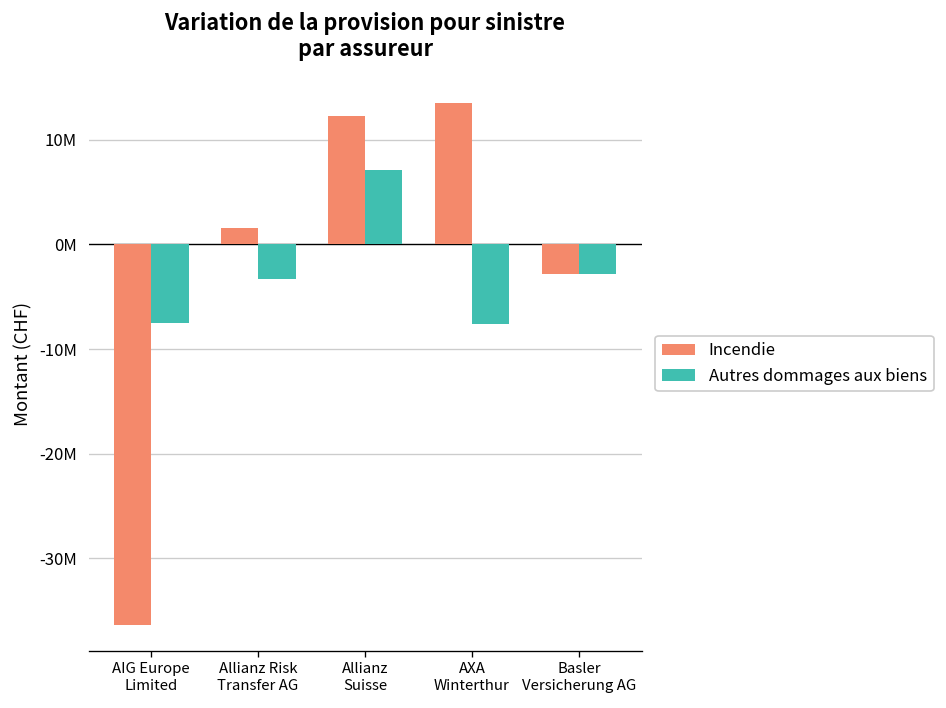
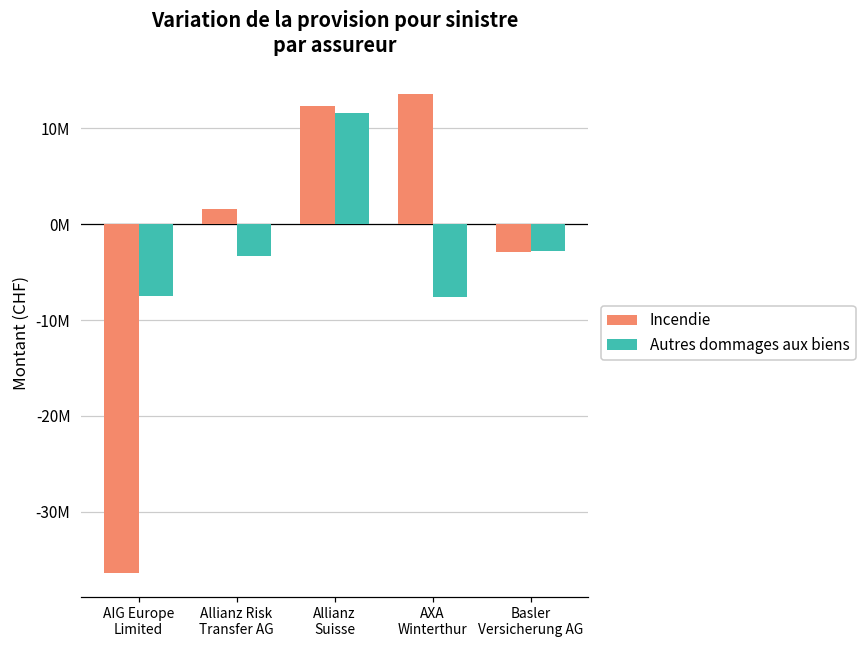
Autres dommages aux biens, Allianz Suisse: 7000000 -> 12000000
